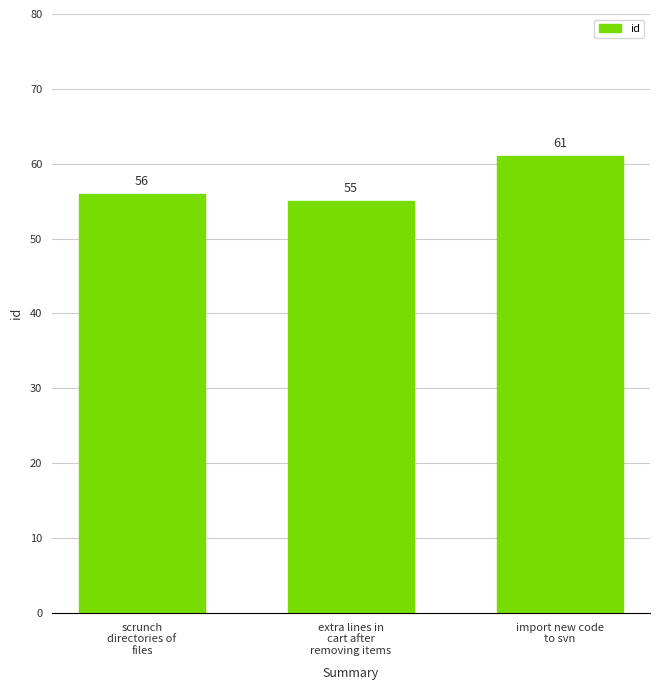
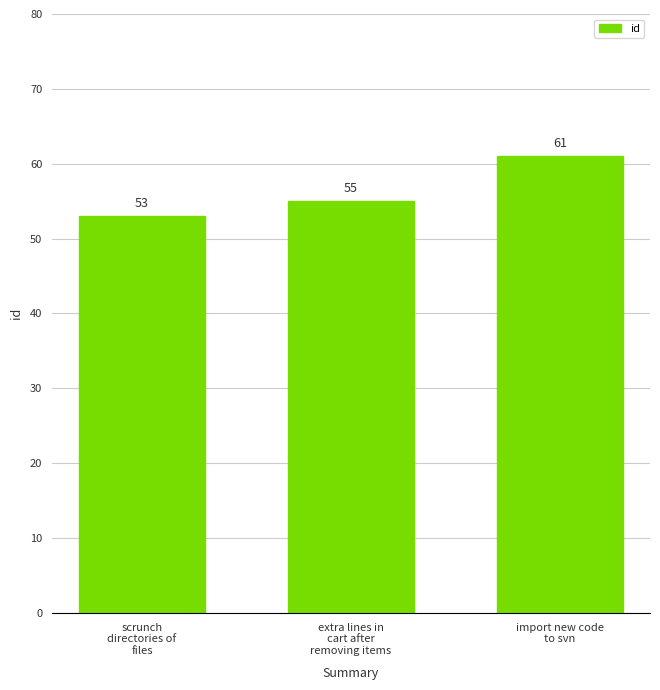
scrunch directories of files: 56 -> 53
